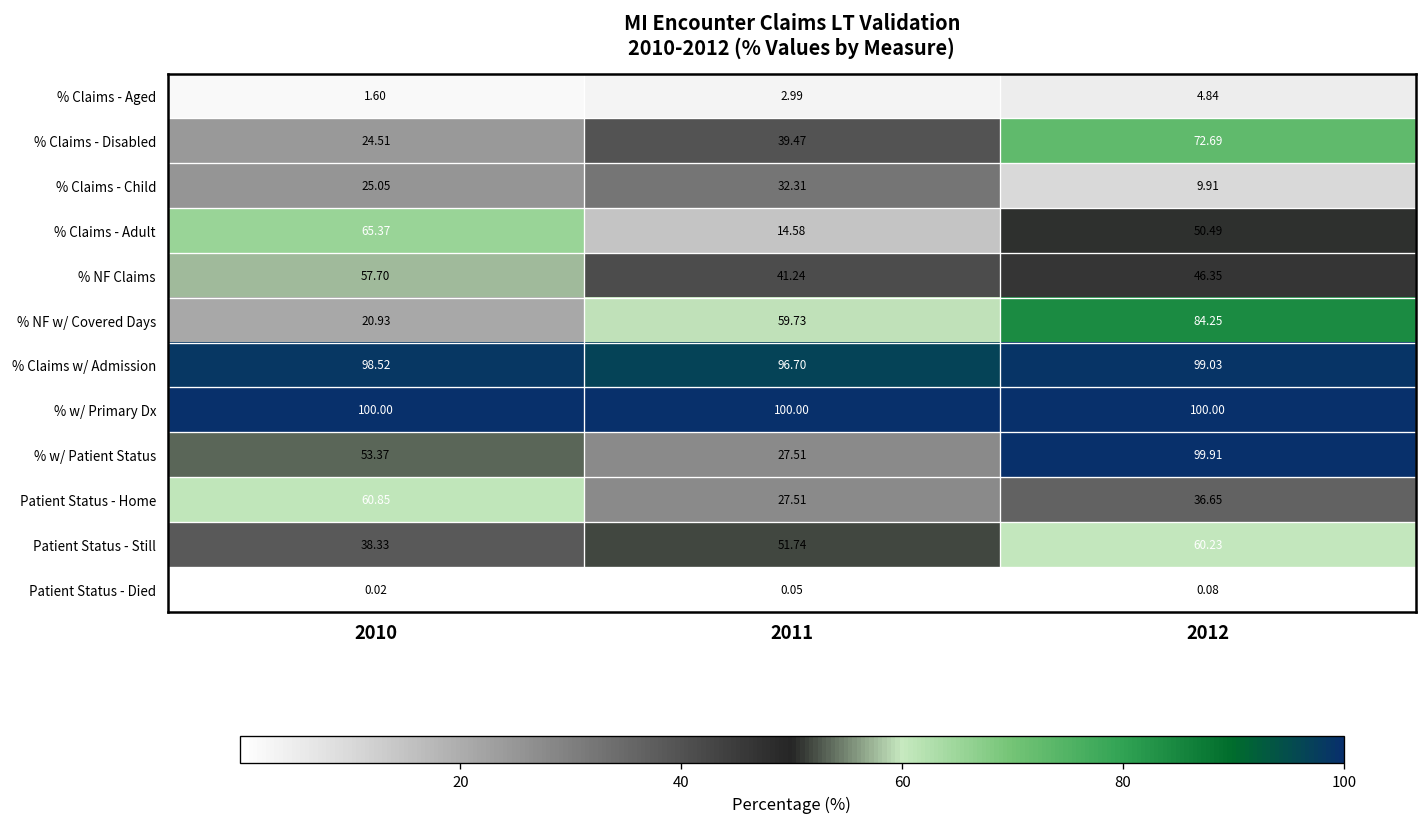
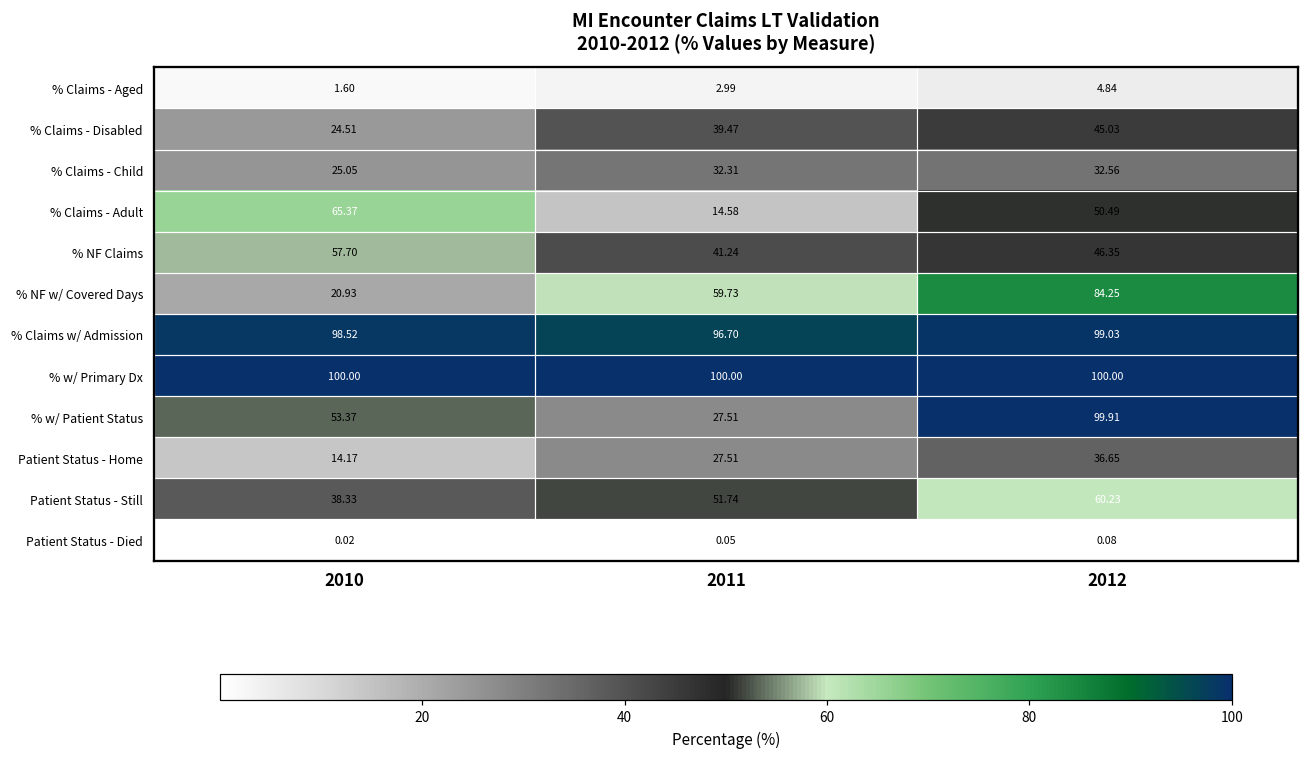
% Claims - Disabled, 2012: 72.69 -> 45.03
% Claims - Child, 2012: 9.91 -> 32.56
Patient Status - Home, 2010: 60.85 -> 14.17
